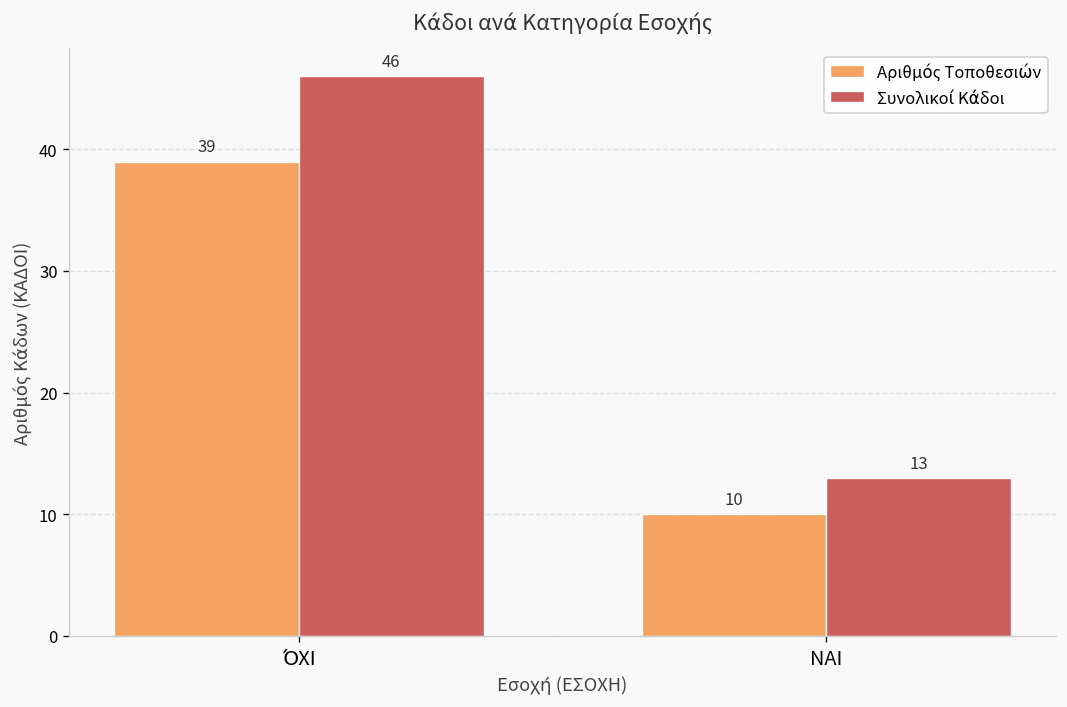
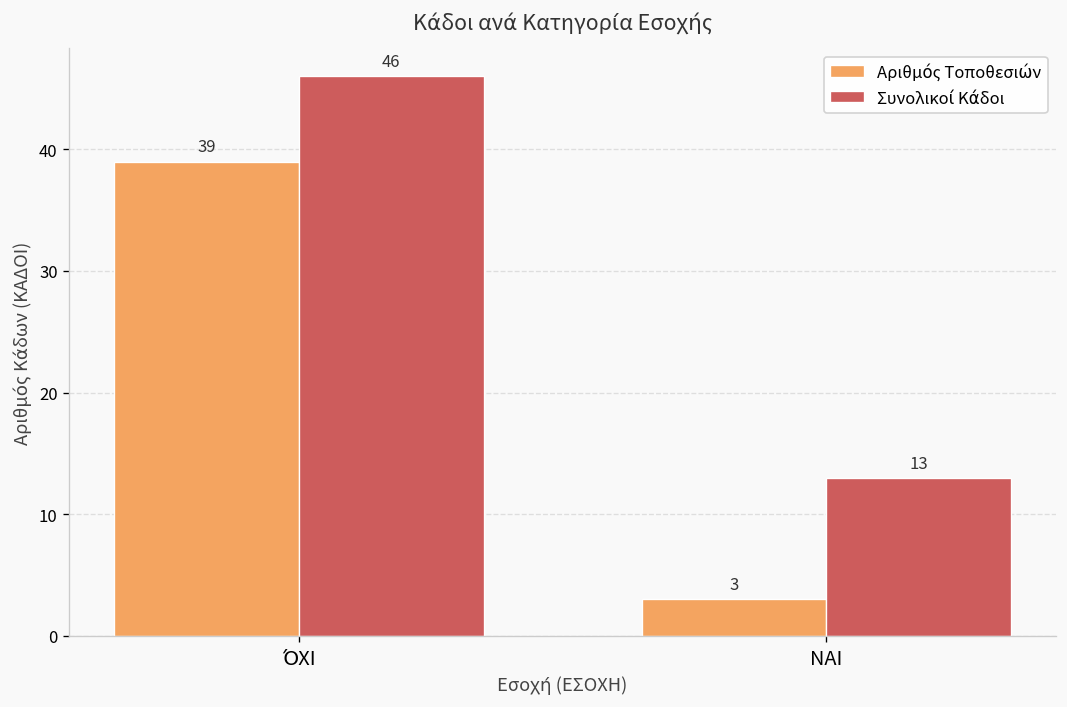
Αριθμός Τοποθεσιών, ΝΑΙ: 10 -> 3
